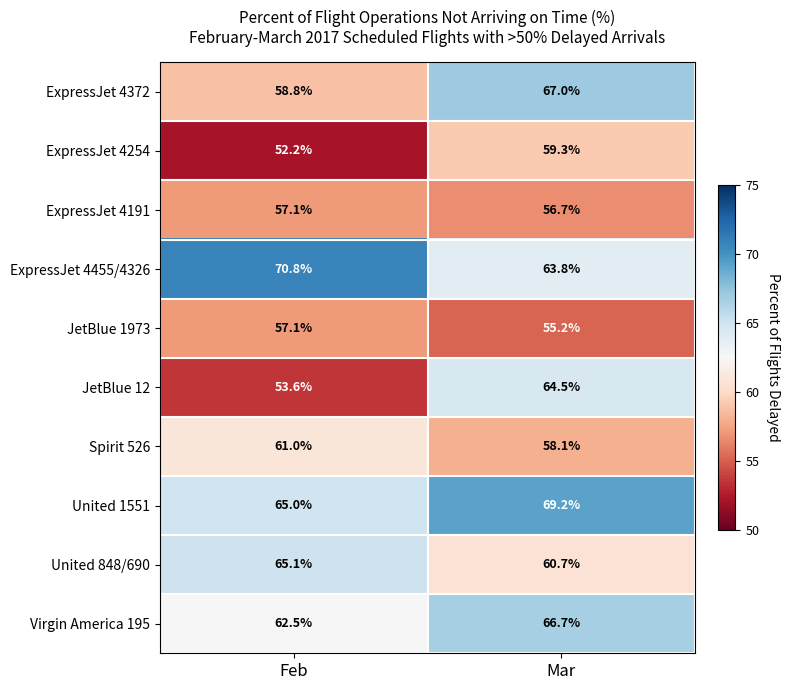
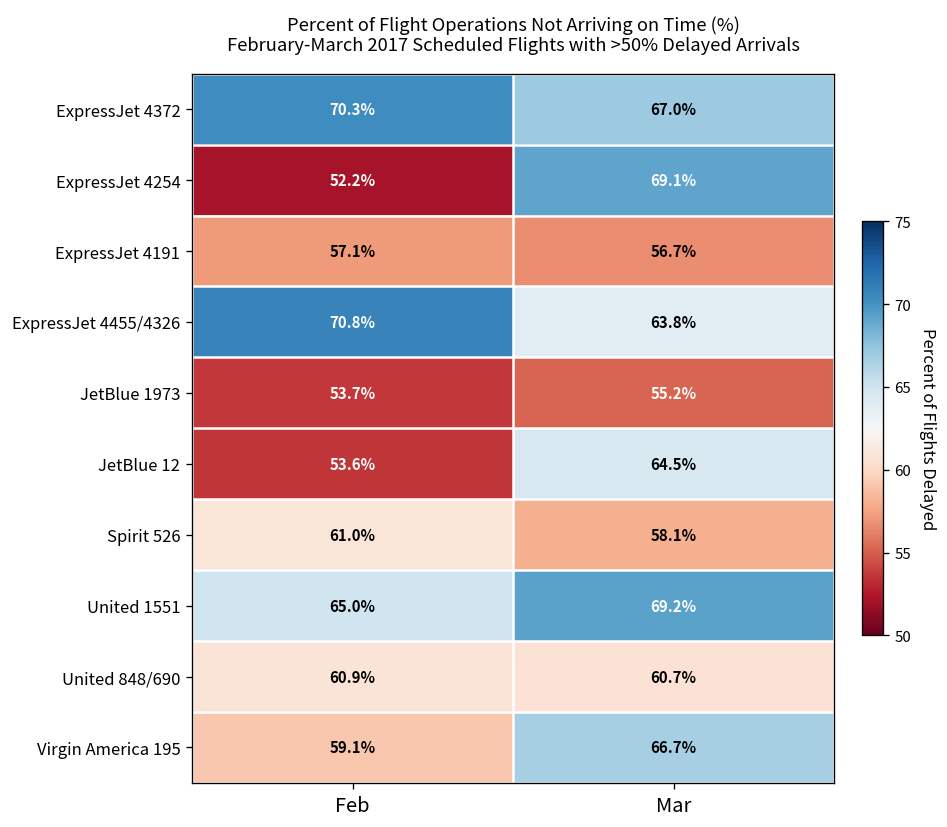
ExpressJet 4372, Feb: 58.8% -> 70.3%
ExpressJet 4254, Mar: 59.3% -> 69.1%
JetBlue 1973, Feb: 57.1% -> 53.7%
United 848/690, Feb: 65.1% -> 60.9%
Virgin America 195, Feb: 62.5% -> 59.1%
